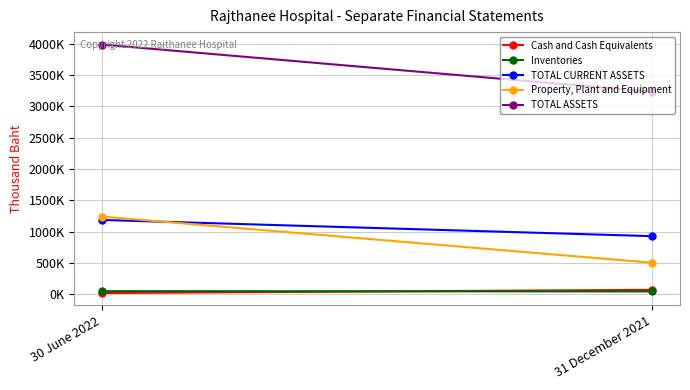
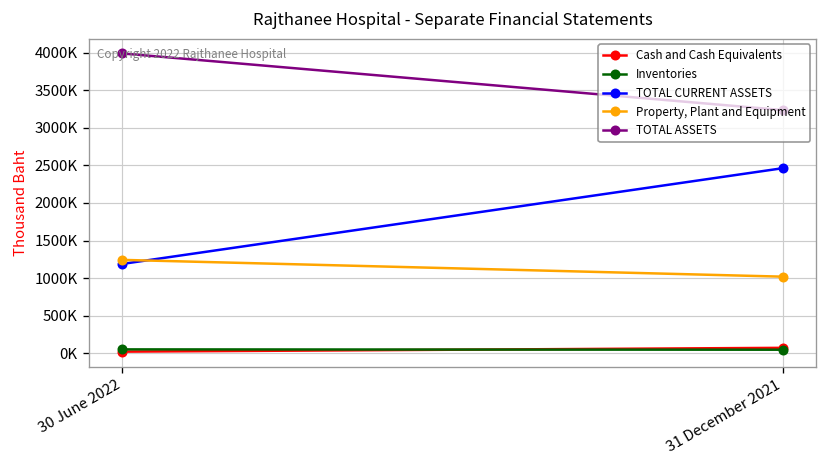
TOTAL CURRENT ASSETS, 31 December 2021: 900000 -> 2500000
Property, Plant and Equipment, 31 December 2021: 500000 -> 1000000
